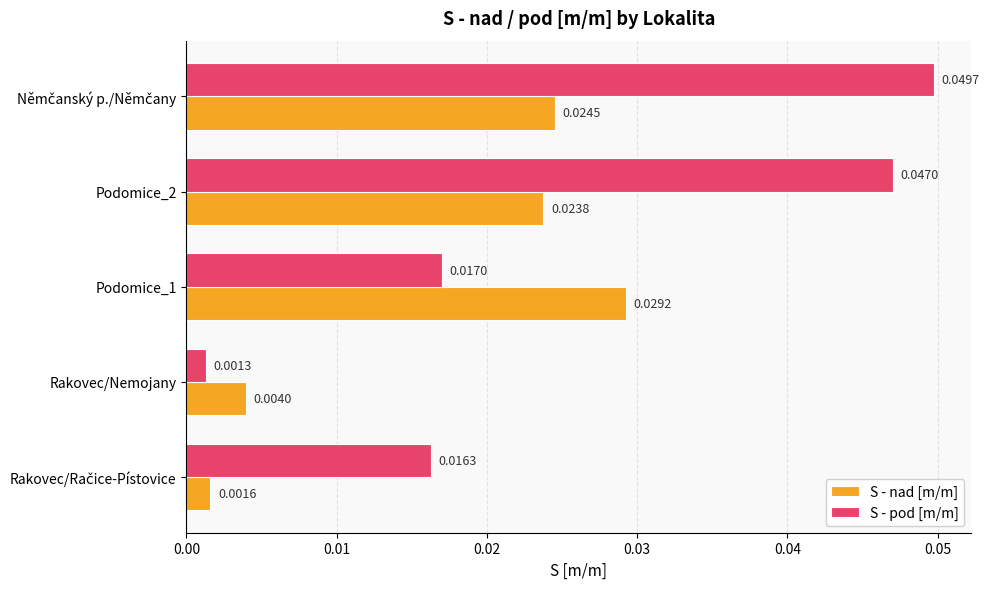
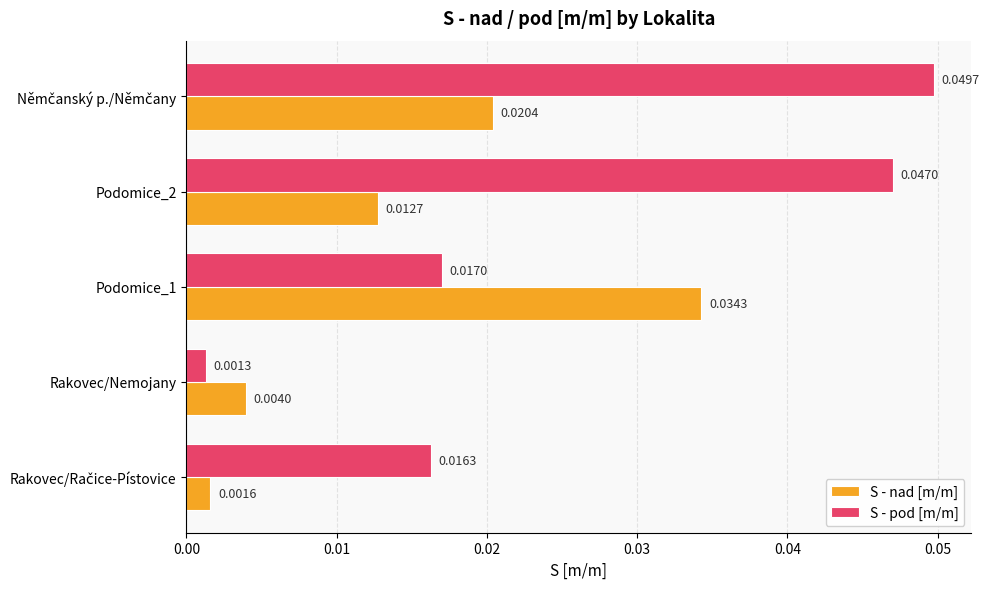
S - nad [m/m], Němčanský p./Němčany: 0.0245 -> 0.0204
S - nad [m/m], Podomice_2: 0.0238 -> 0.0127
S - nad [m/m], Podomice_1: 0.0292 -> 0.0343
